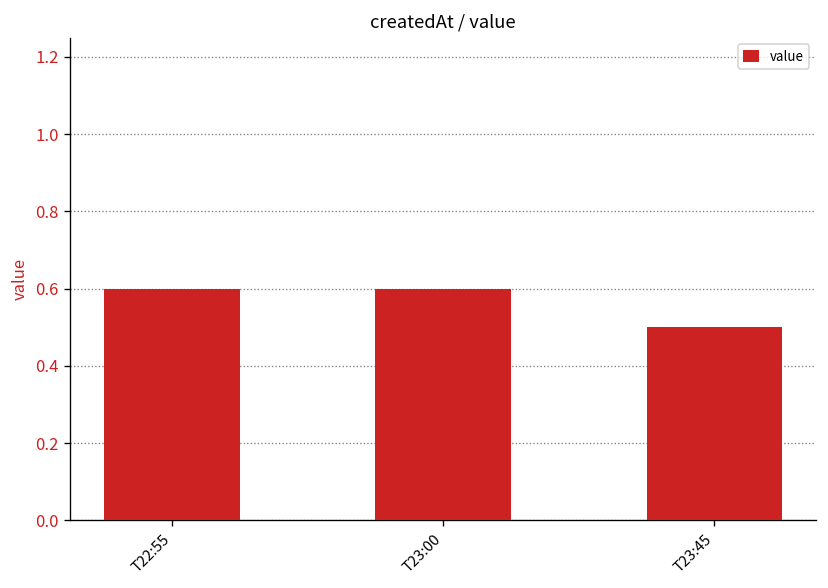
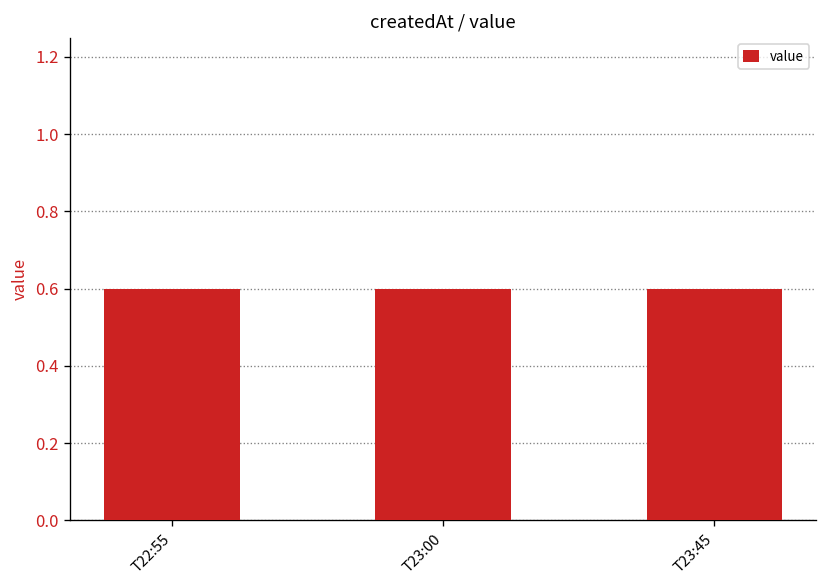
T23:45: 0.5 -> 0.6
